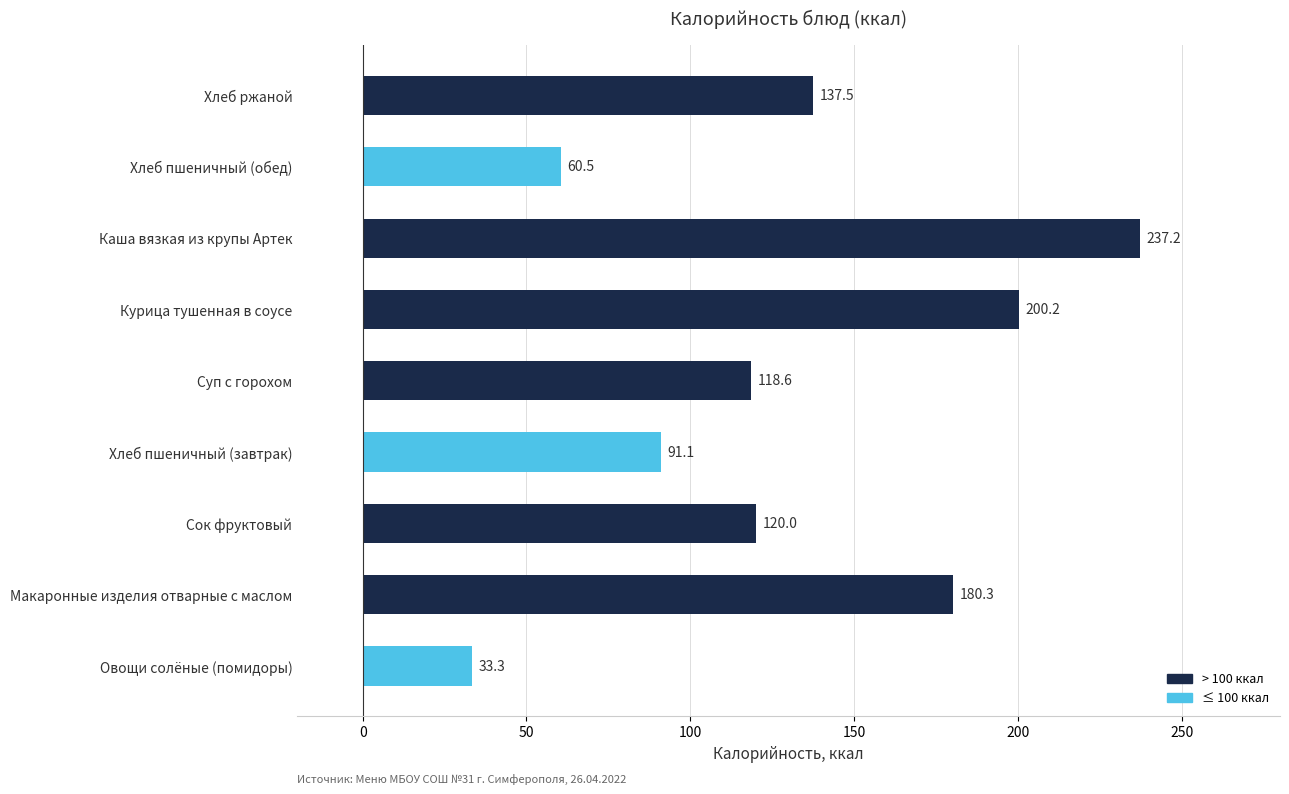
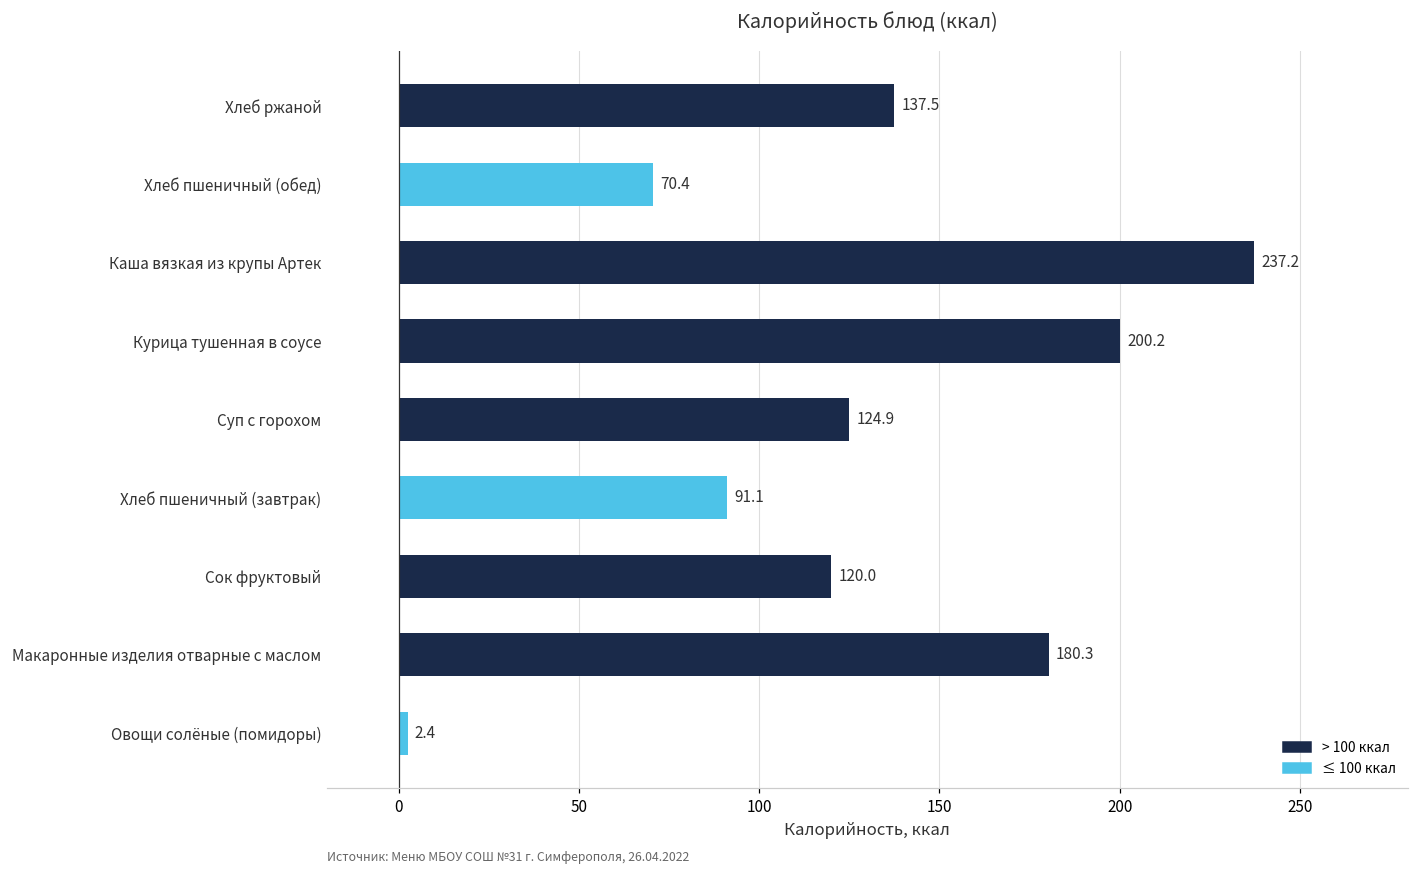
Хлеб пшеничный (обед): 60.5 -> 70.4
Суп с горохом: 118.6 -> 124.9
Овощи солёные (помидоры): 33.3 -> 2.4
